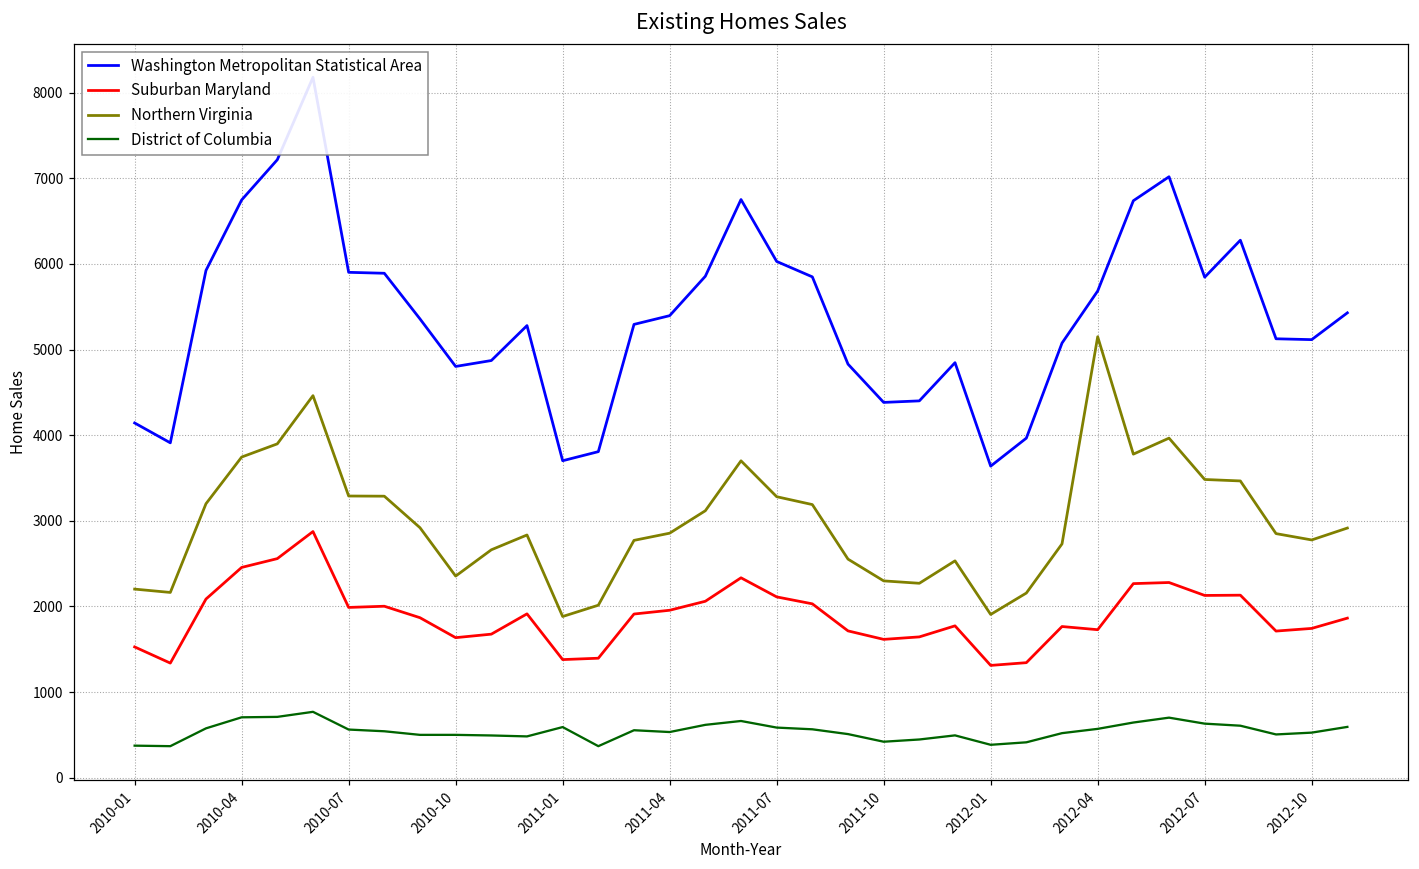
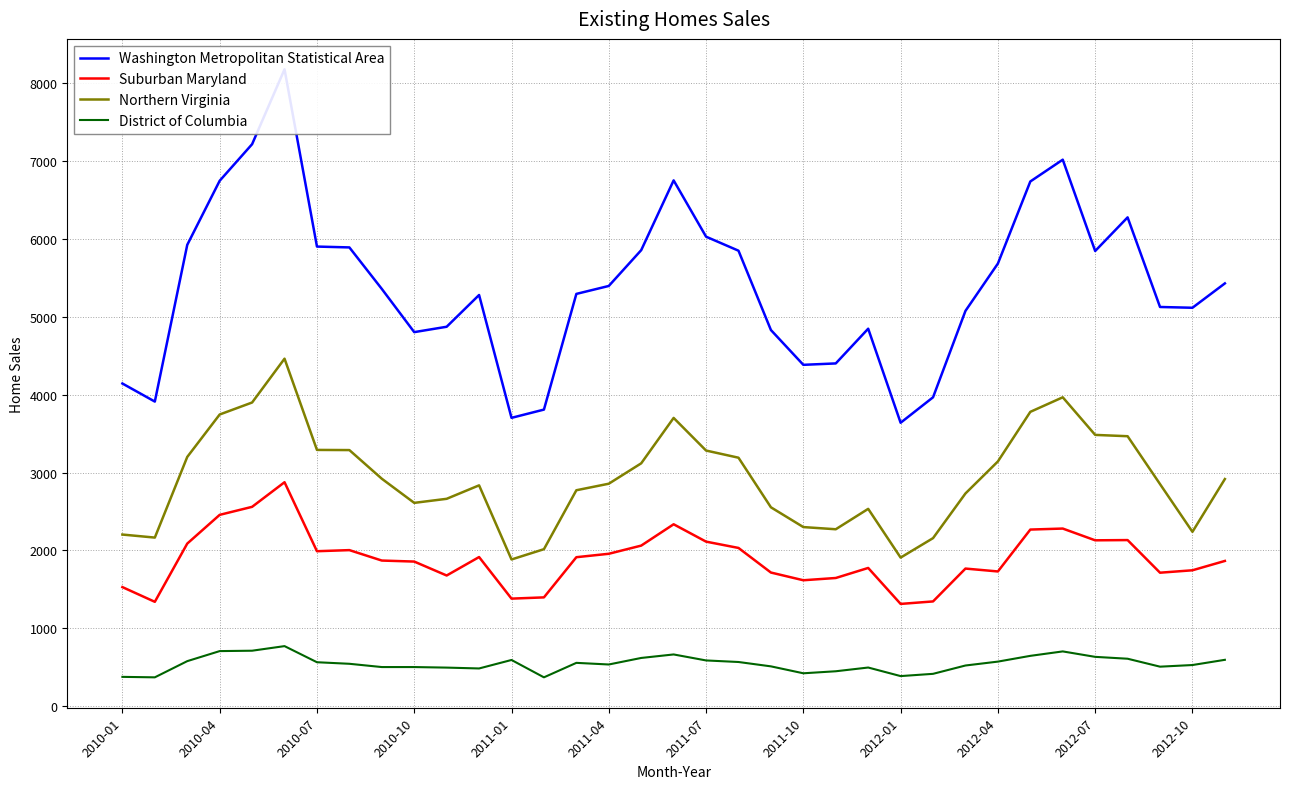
Suburban Maryland, 2010-10: 1600 -> 1900
Northern Virginia, 2010-10: 2400 -> 2600
Northern Virginia, 2012-04: 5200 -> 3100
Northern Virginia, 2012-10: 2800 -> 2200
